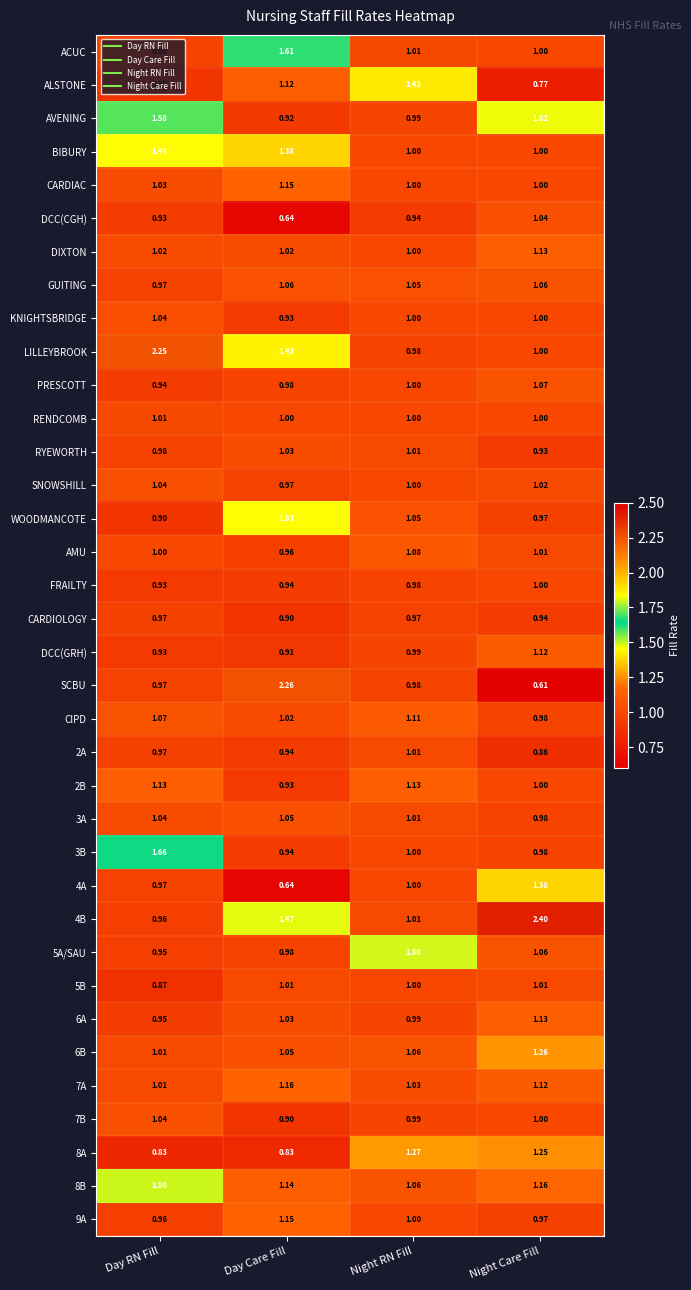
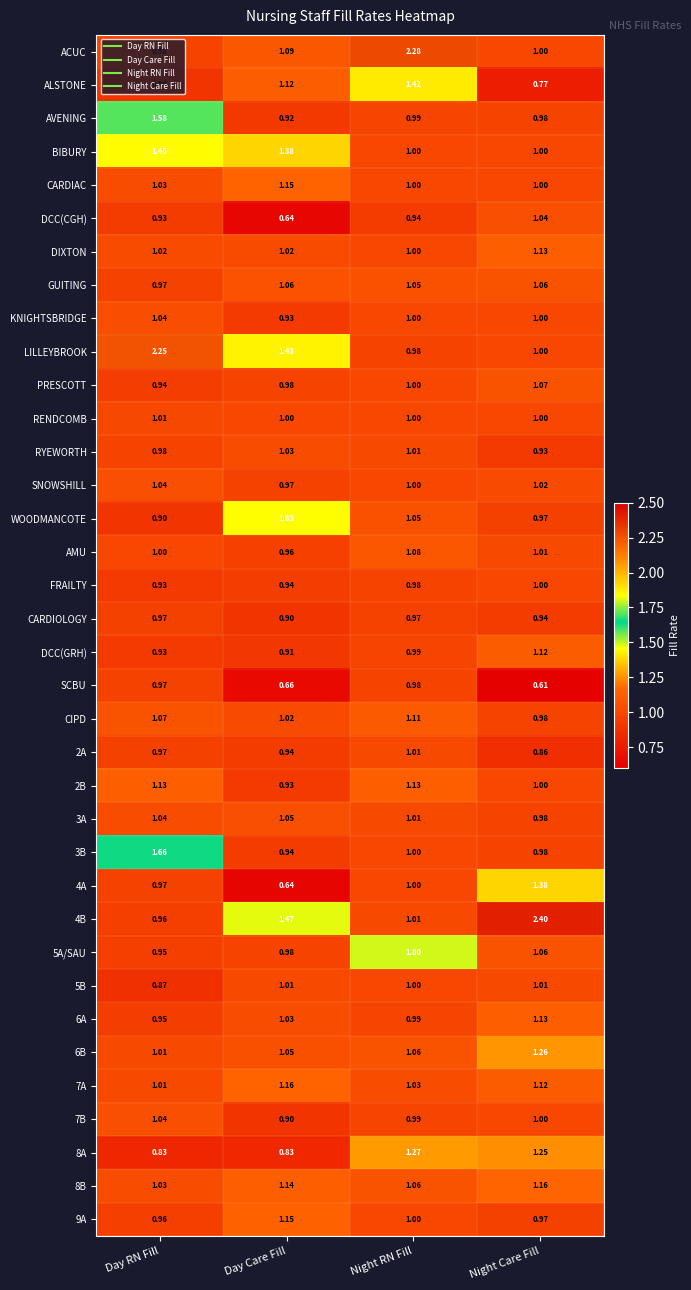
ACUC, Day Care Fill: 1.61 -> 1.09
ACUC, Night RN Fill: 1.01 -> 2.28
AVENING, Night Care Fill: 1.82 -> 0.98
SCBU, Day Care Fill: 2.26 -> 0.66
8B, Day RN Fill: 1.80 -> 1.03
